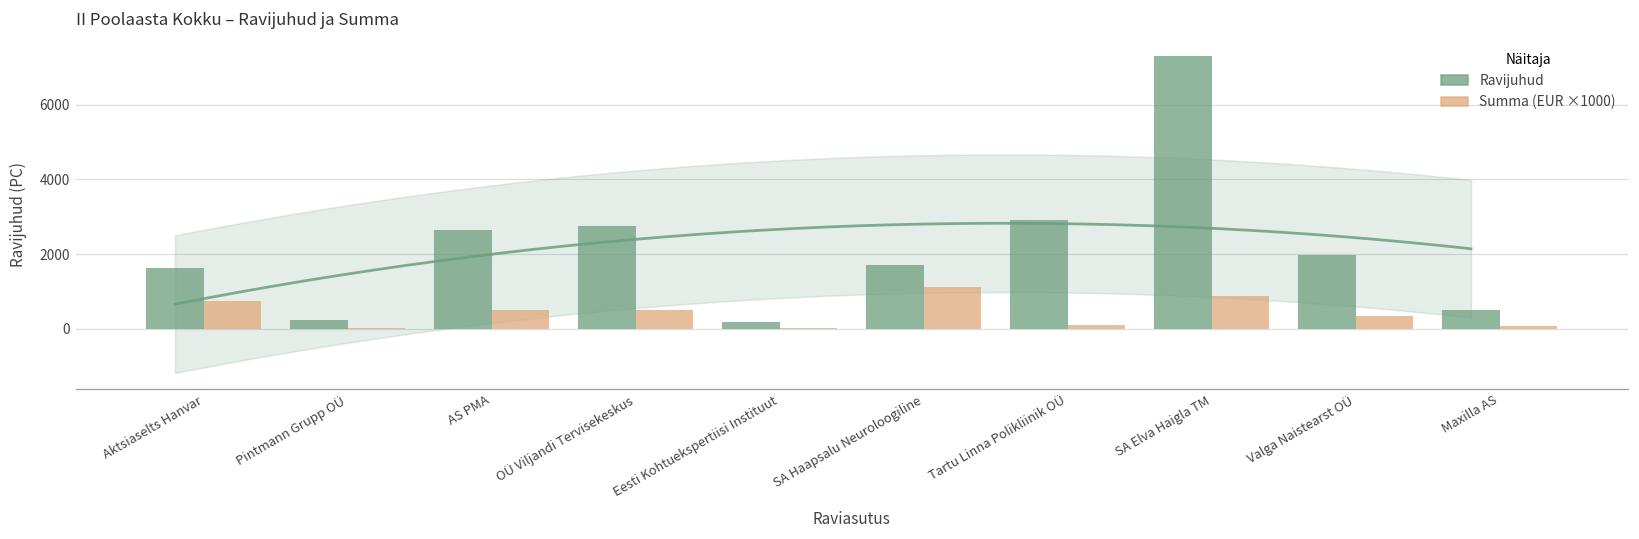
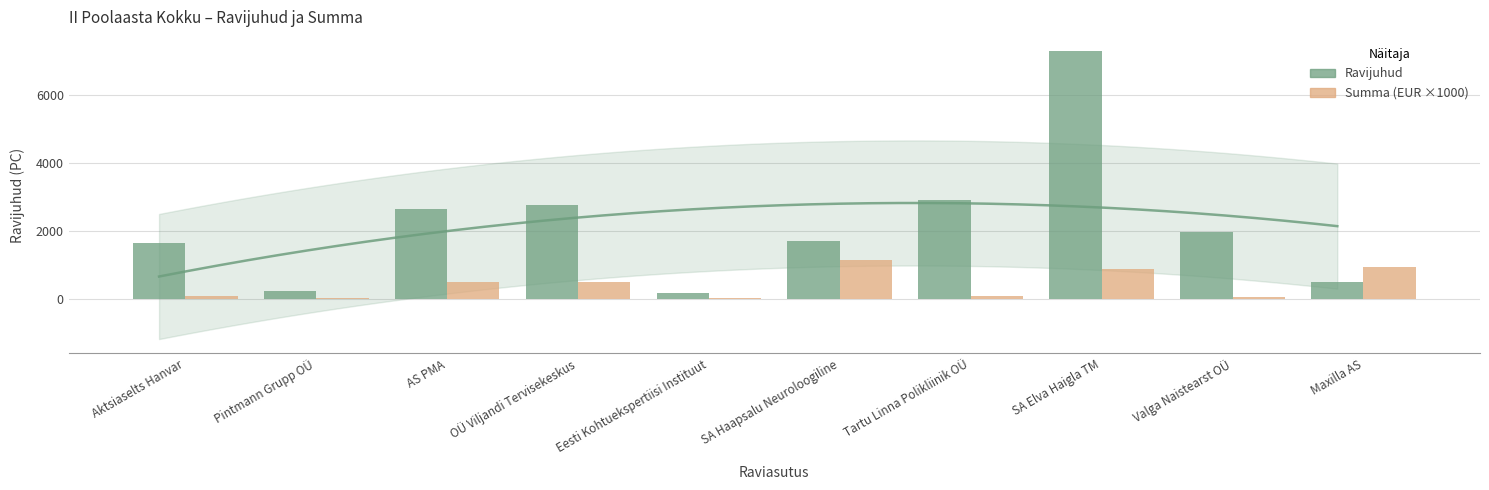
Summa (EUR ×1000), Aktsiaselts Hanvar: 700 -> 100
Summa (EUR ×1000), Valga Naistearst OÜ: 300 -> 100
Summa (EUR ×1000), Maxilla AS: 100 -> 900
